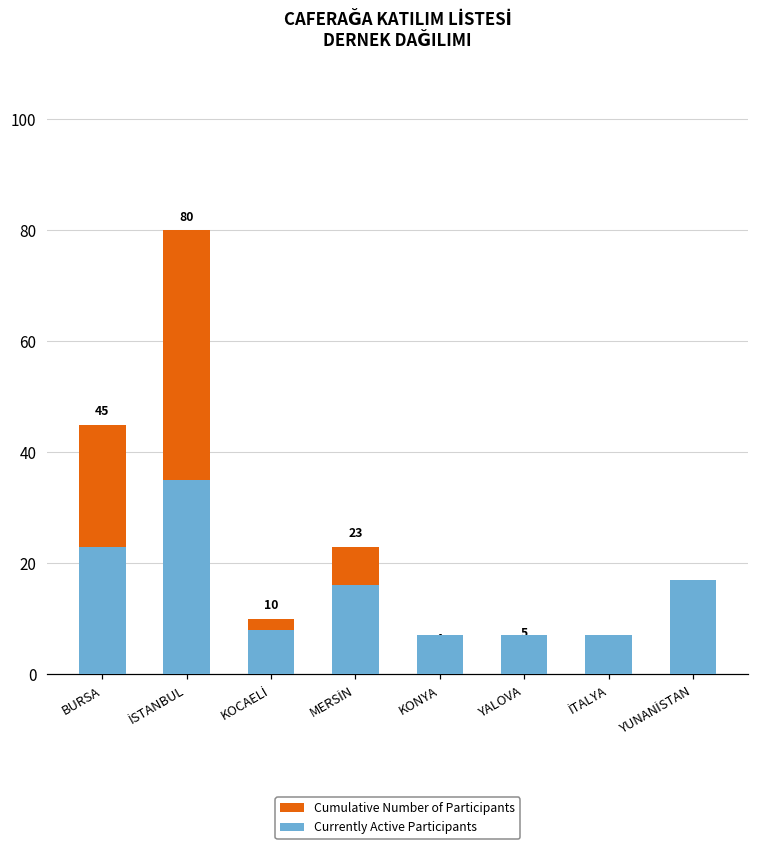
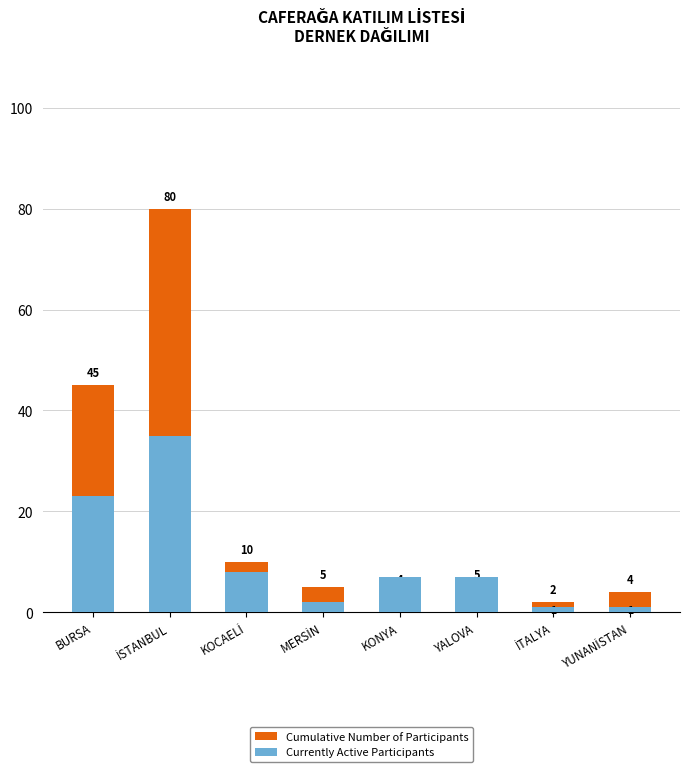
Cumulative Number of Participants, MERSİN: 23 -> 5
Currently Active Participants, MERSİN: 16 -> 2
Currently Active Participants, İTALYA: 7 -> 1
Cumulative Number of Participants, YUNANİSTAN: 2 -> 4
Currently Active Participants, YUNANİSTAN: 17 -> 1
